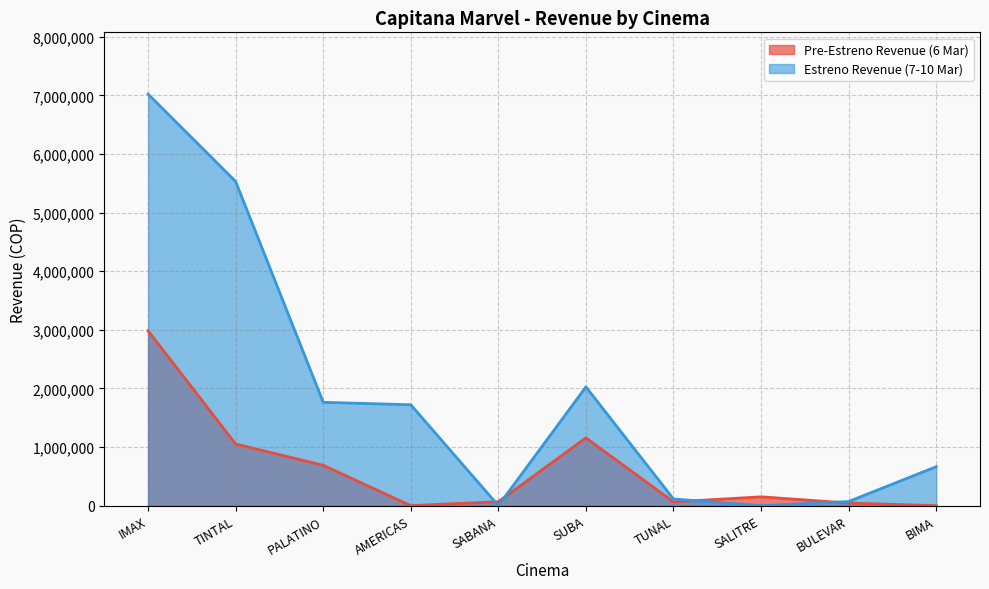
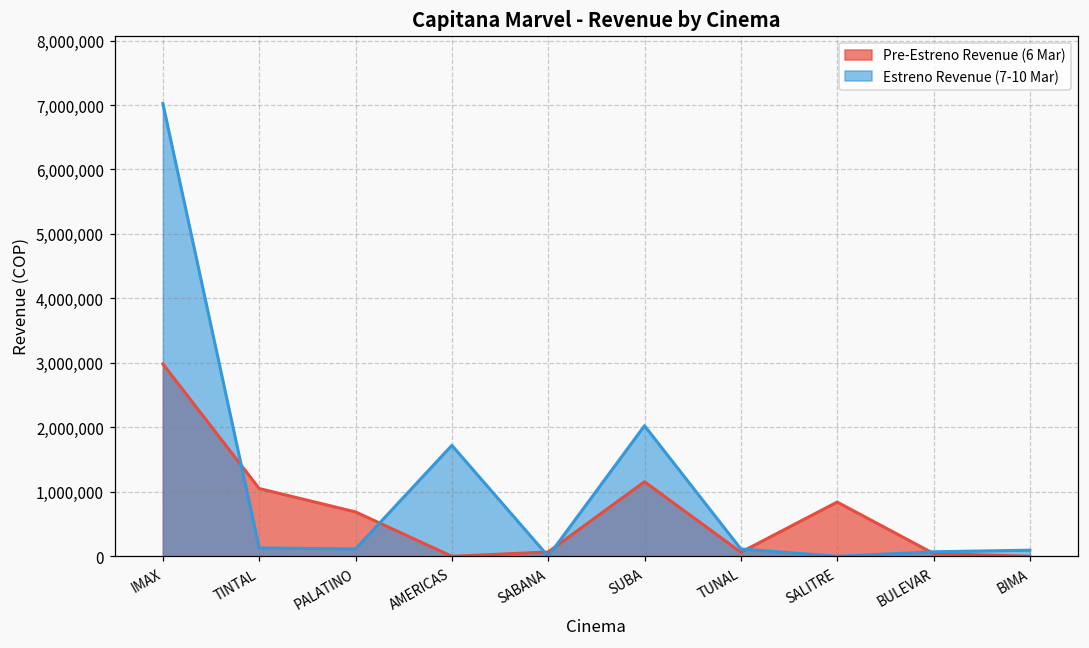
Estreno Revenue (7-10 Mar), TINTAL: 5,500,000 -> 100,000
Estreno Revenue (7-10 Mar), PALATINO: 1,800,000 -> 100,000
Pre-Estreno Revenue (6 Mar), SALITRE: 200,000 -> 800,000
Estreno Revenue (7-10 Mar), BIMA: 700,000 -> 100,000
